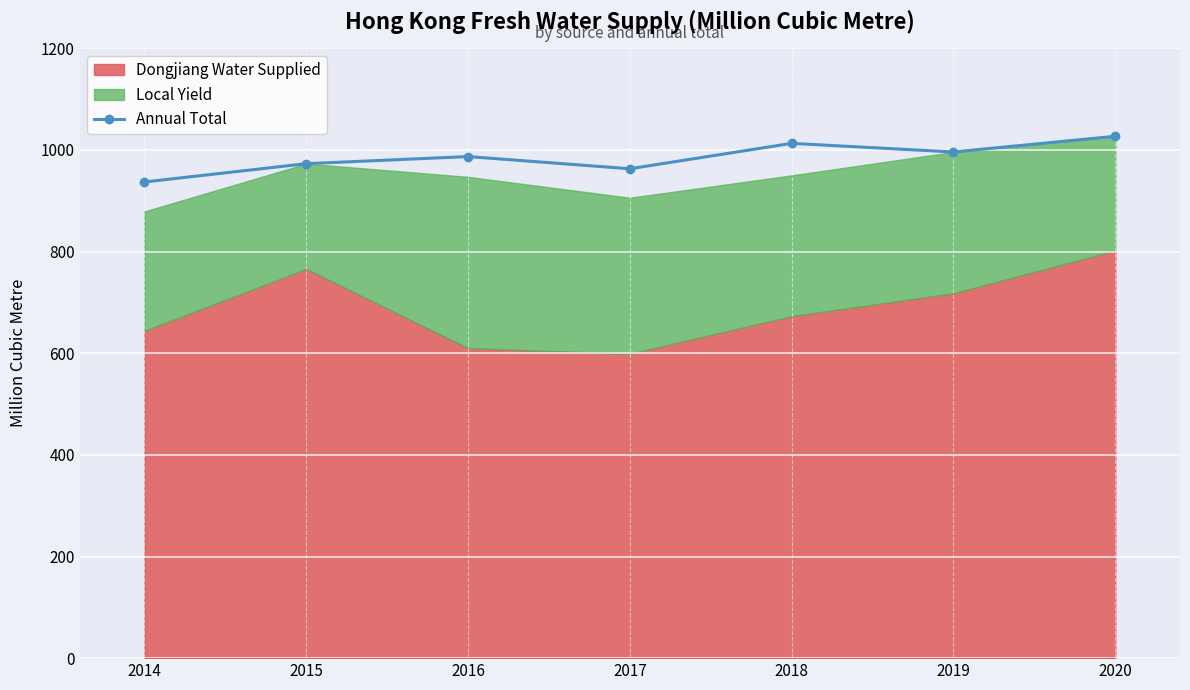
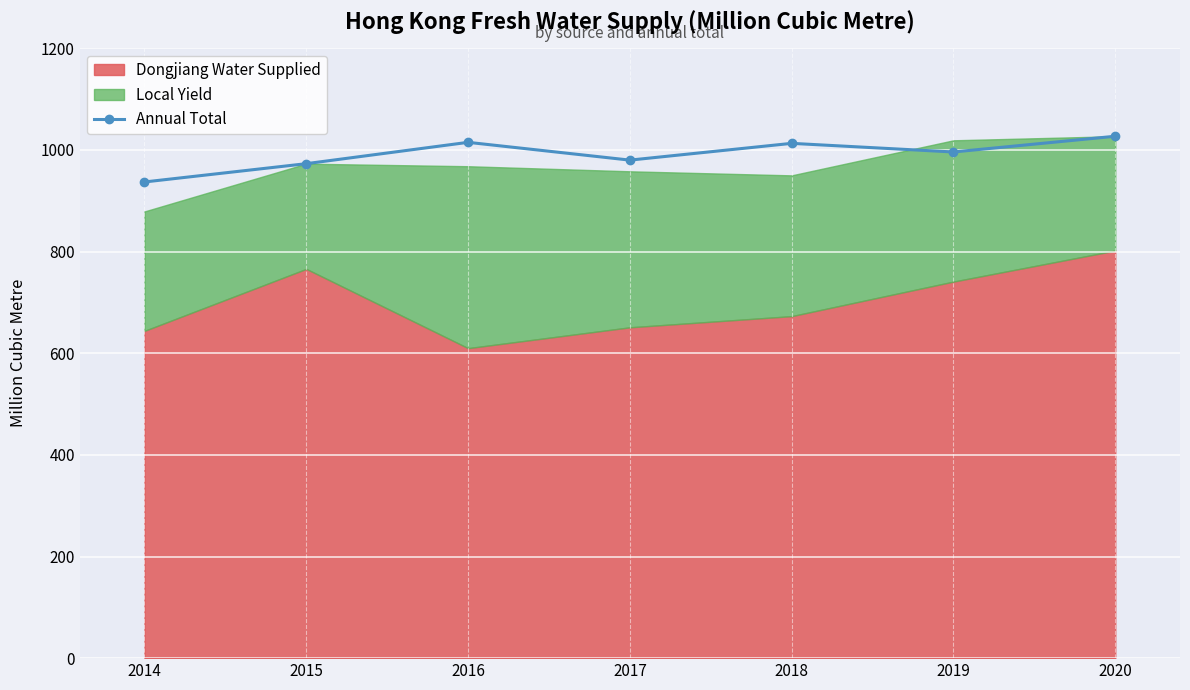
Annual Total, 2016: 990 -> 1020
Local Yield, 2016: 340 -> 360
Annual Total, 2017: 960 -> 980
Dongjiang Water Supplied, 2017: 600 -> 650
Dongjiang Water Supplied, 2019: 720 -> 740
